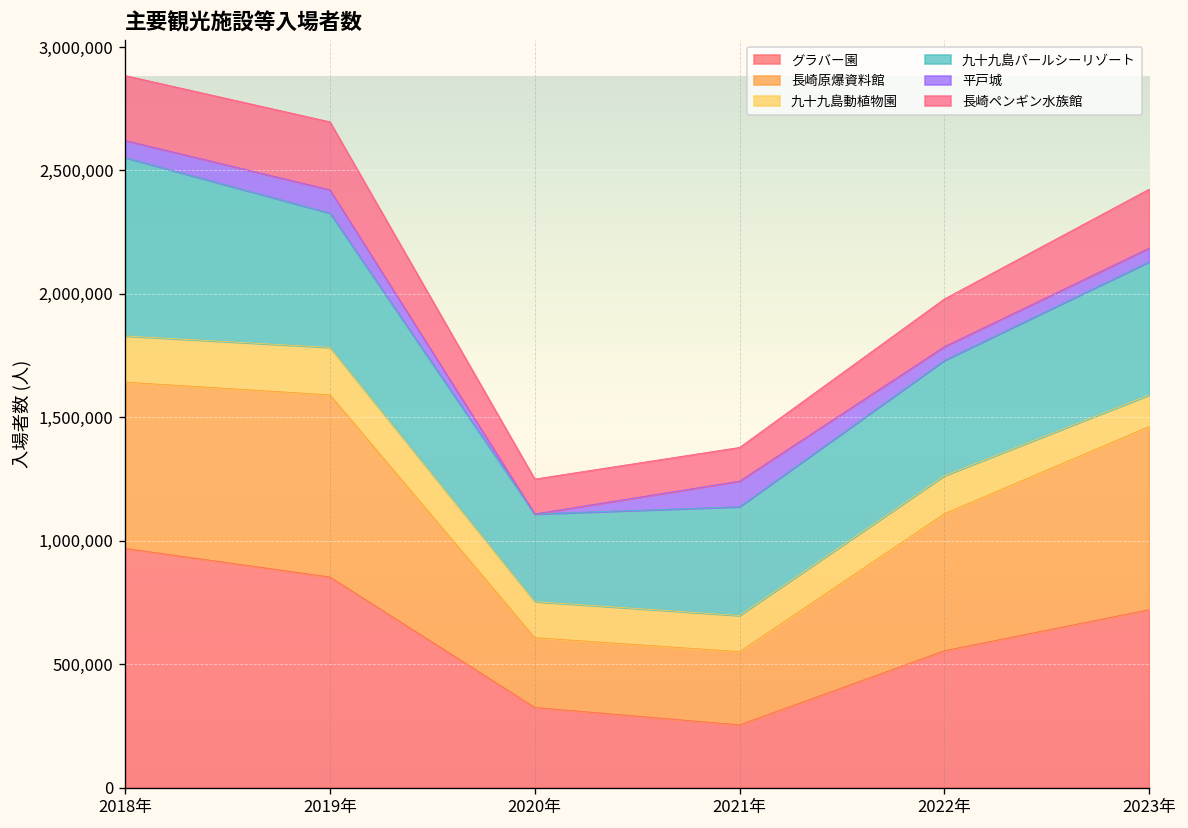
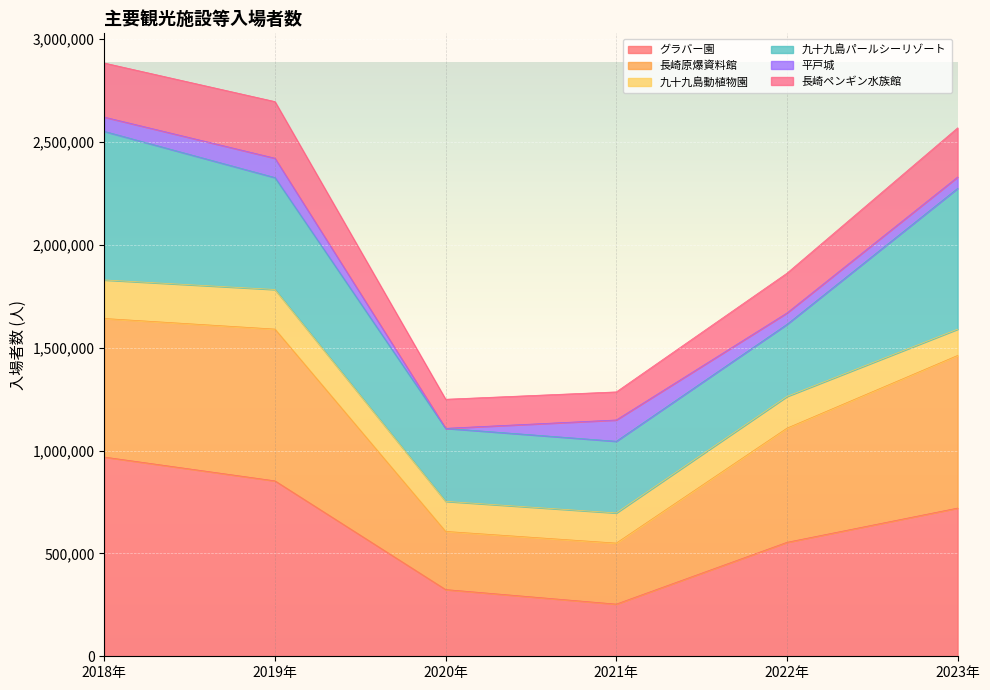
九十九島パールシーリゾート, 2021年: 440,000 -> 350,000
九十九島パールシーリゾート, 2022年: 470,000 -> 350,000
九十九島パールシーリゾート, 2023年: 540,000 -> 680,000
